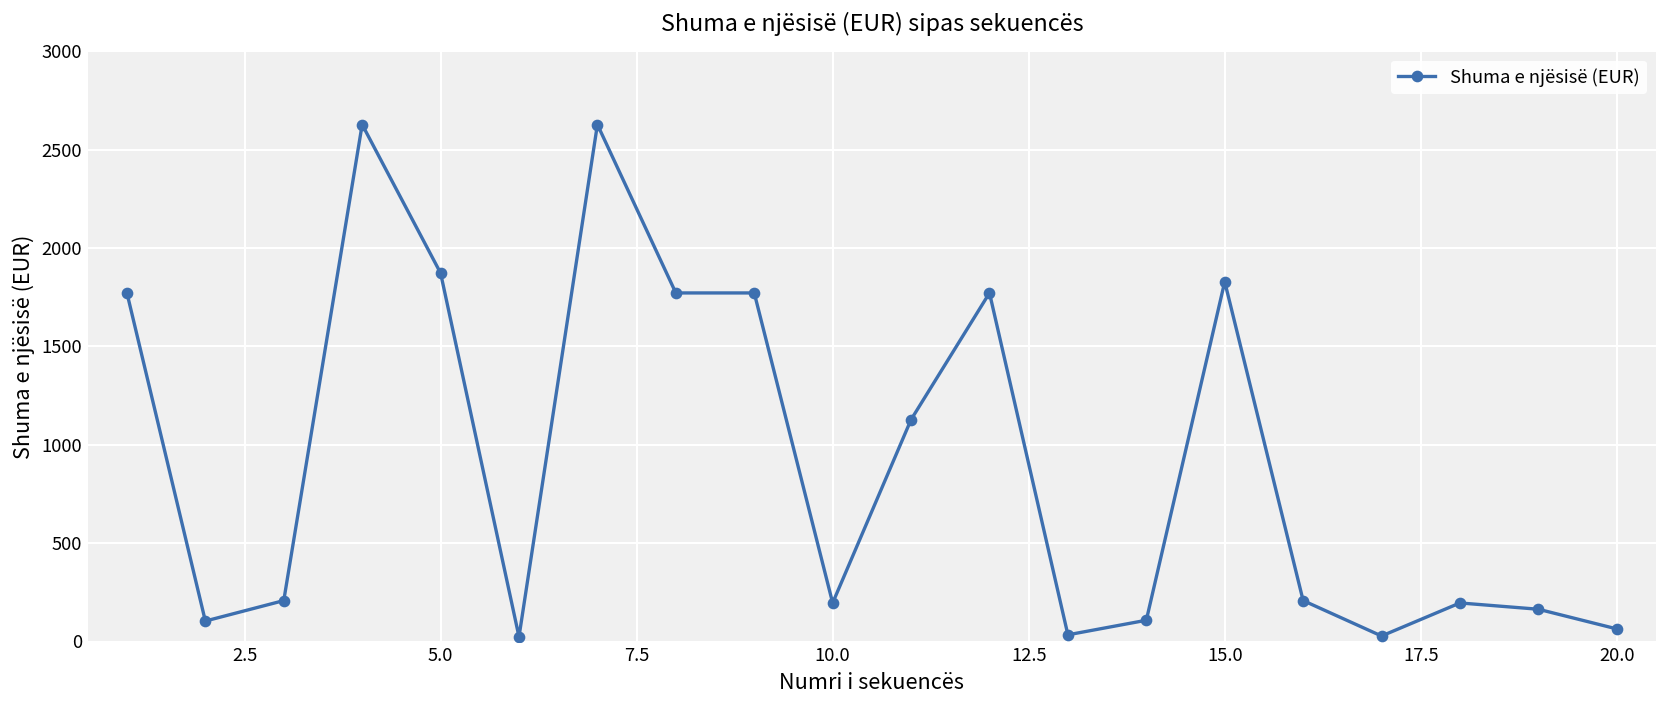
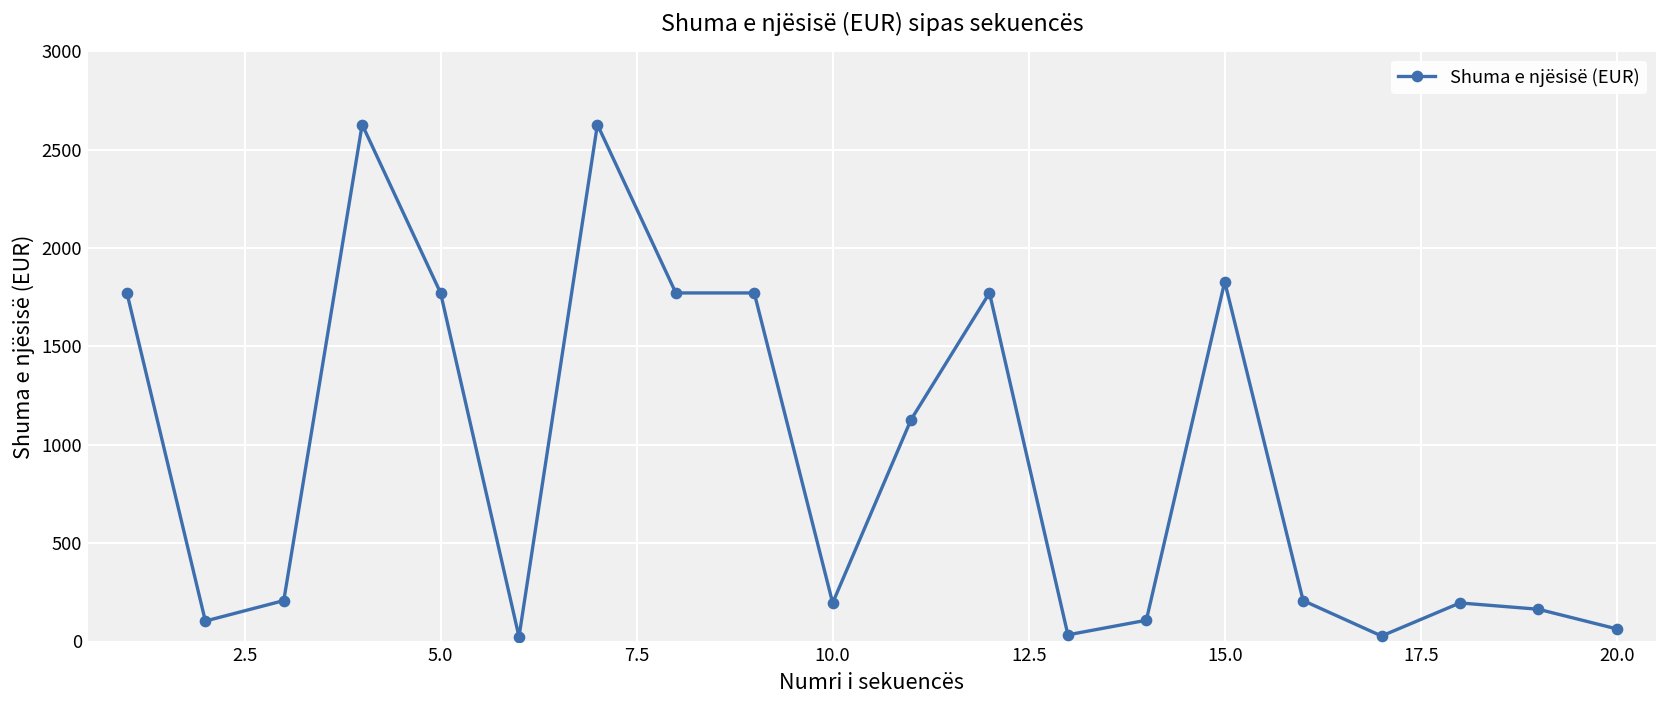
5.0: 1870 -> 1770
